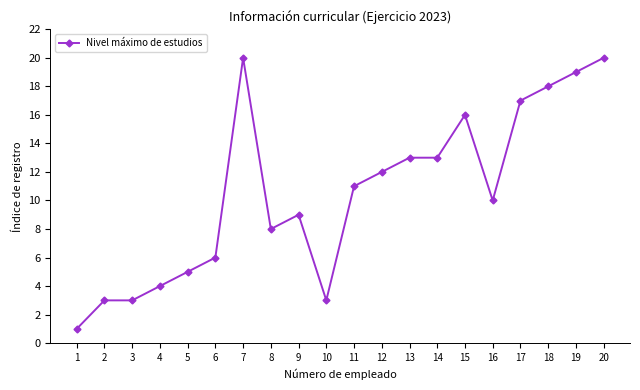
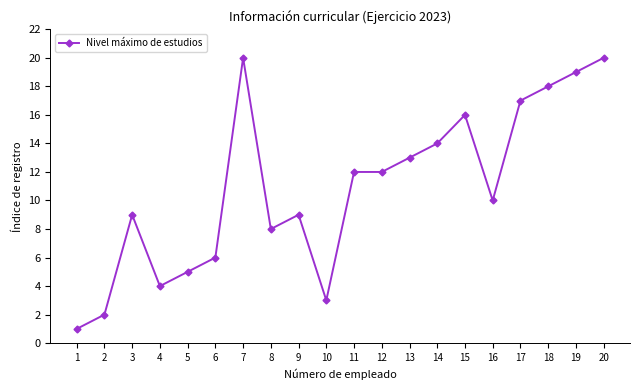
2: 3 -> 2
3: 3 -> 9
11: 11 -> 12
14: 13 -> 14
